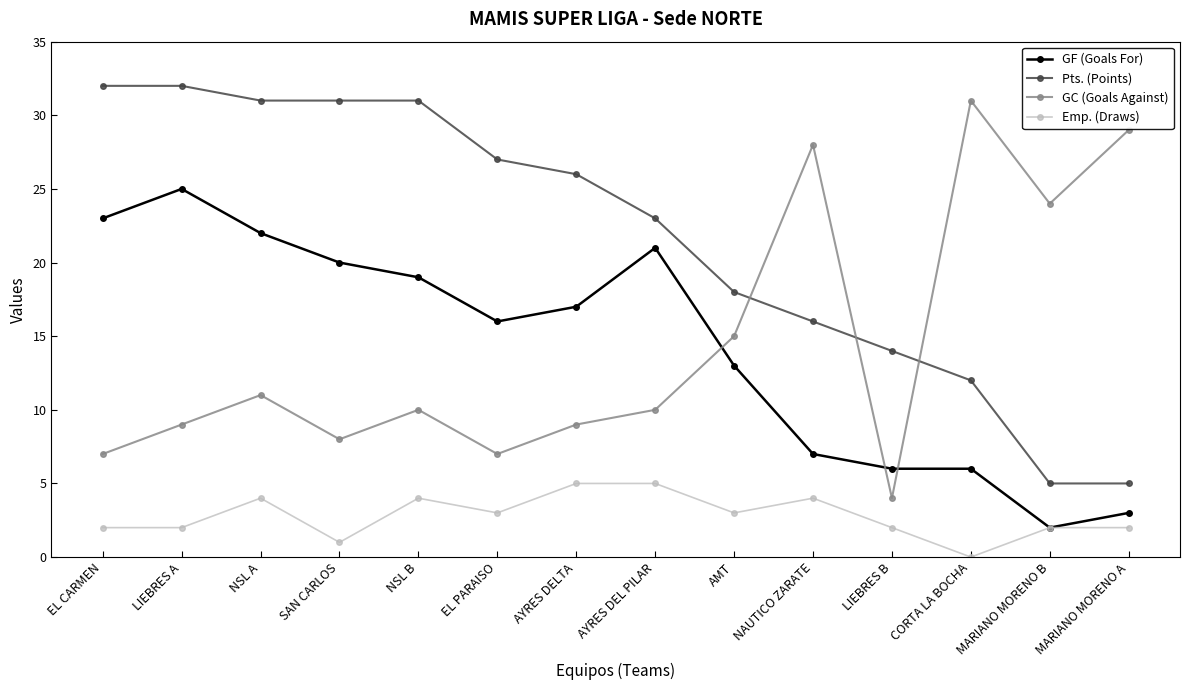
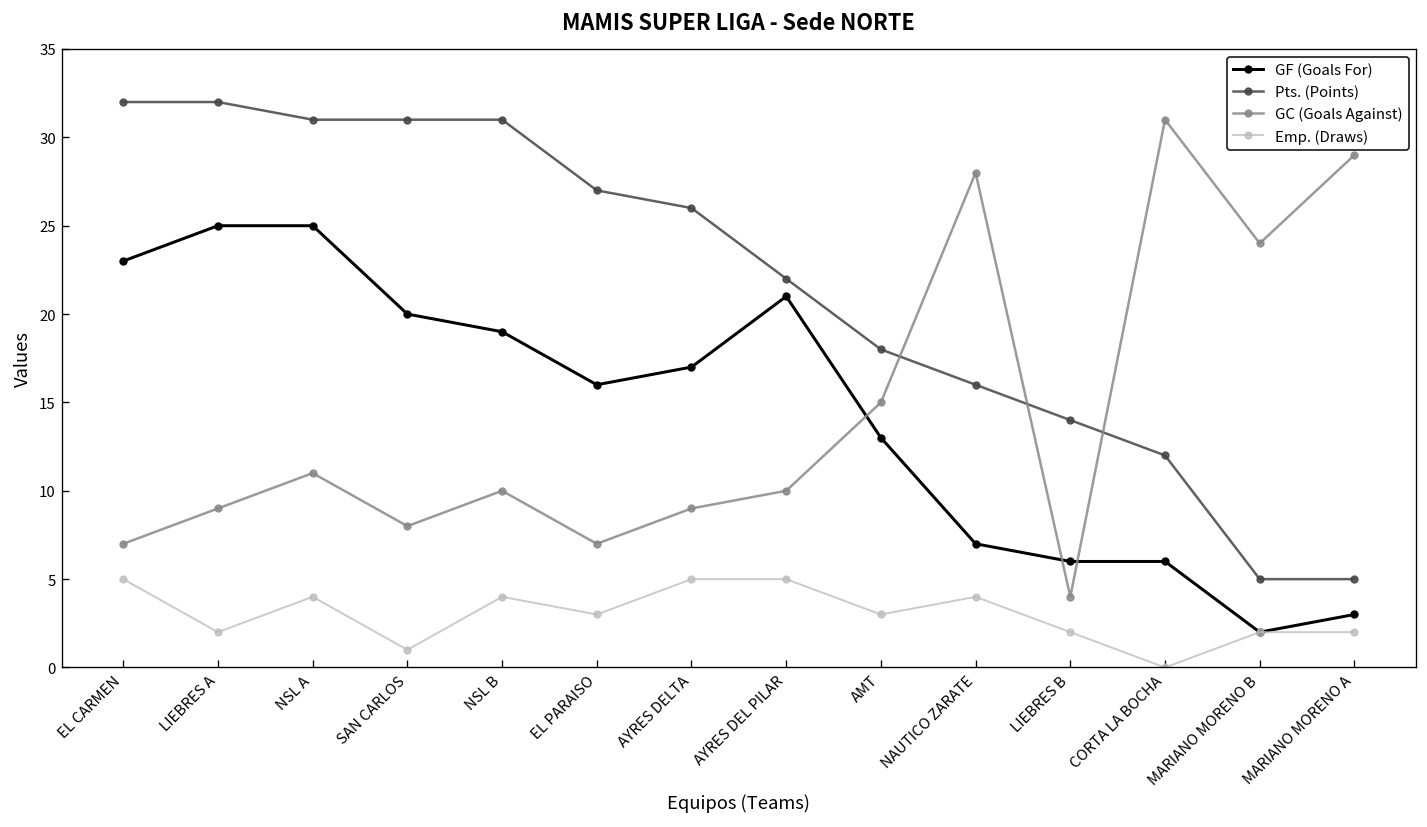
Emp. (Draws), EL CARMEN: 2 -> 5
GF (Goals For), NSL A: 22 -> 25
Pts. (Points), AYRES DEL PILAR: 23 -> 22
